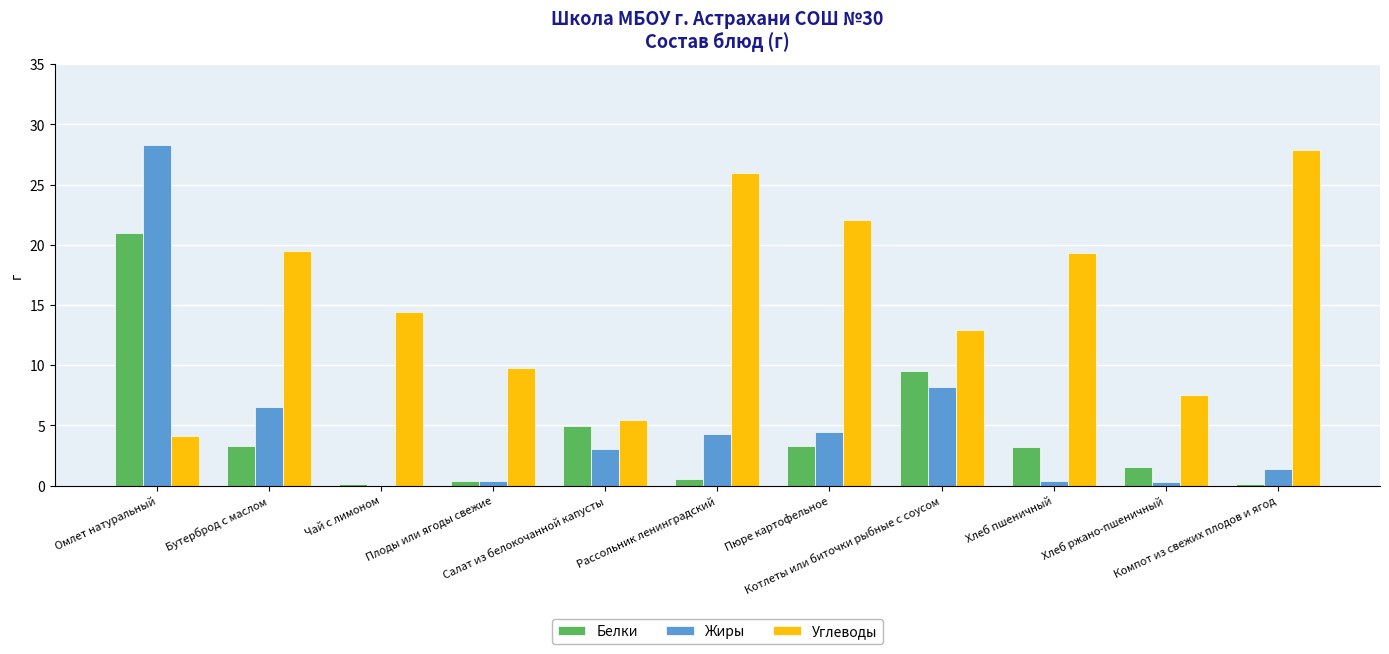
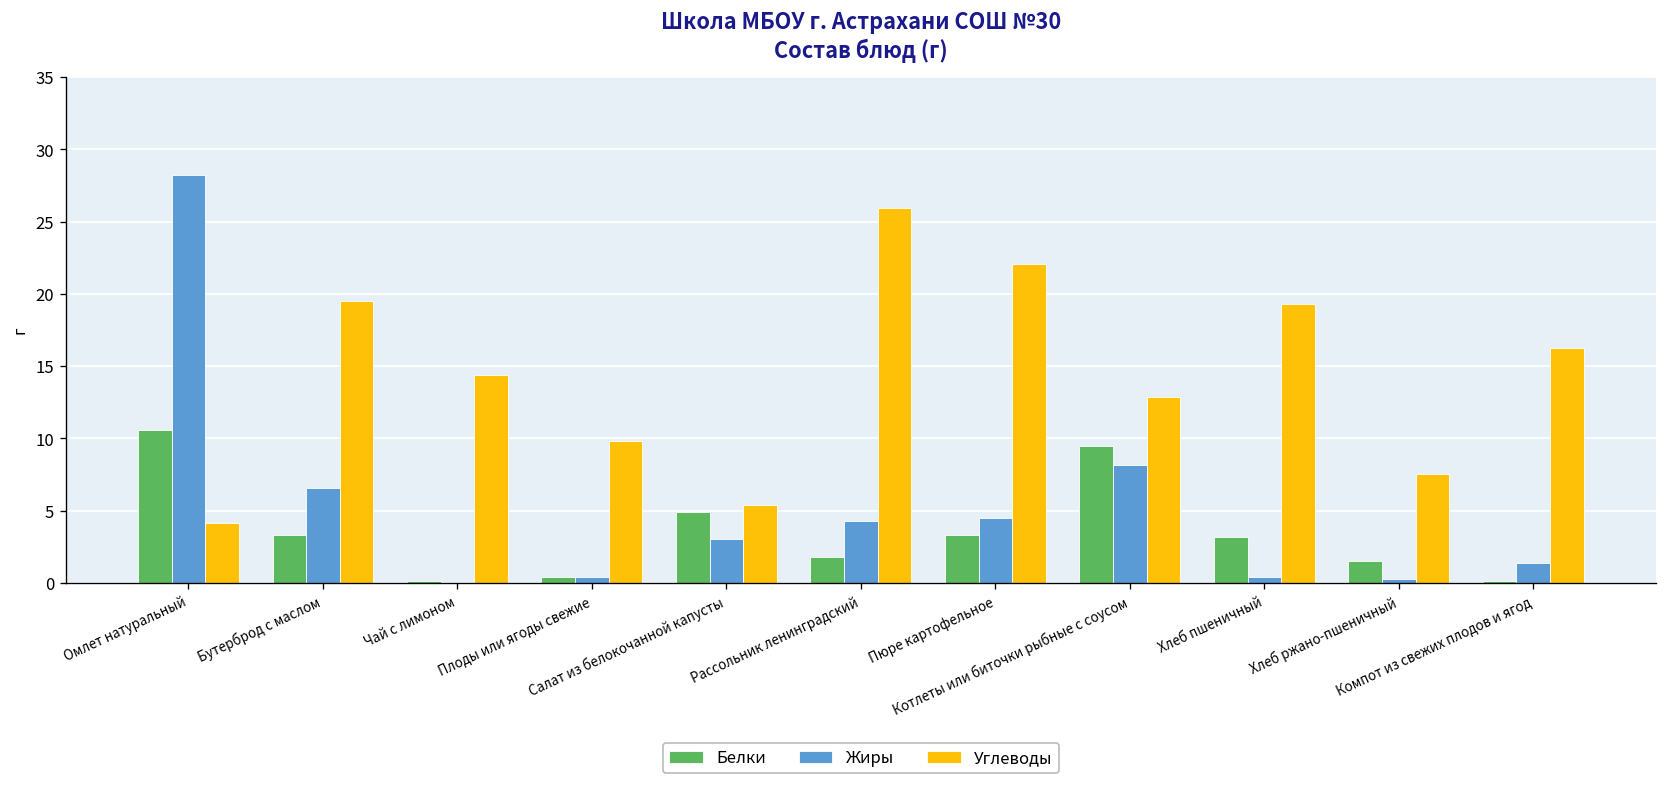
Белки, Омлет натуральный: 21.0 -> 10.6
Белки, Рассольник ленинградский: 0.5 -> 1.8
Углеводы, Компот из свежих плодов и ягод: 27.9 -> 16.2
